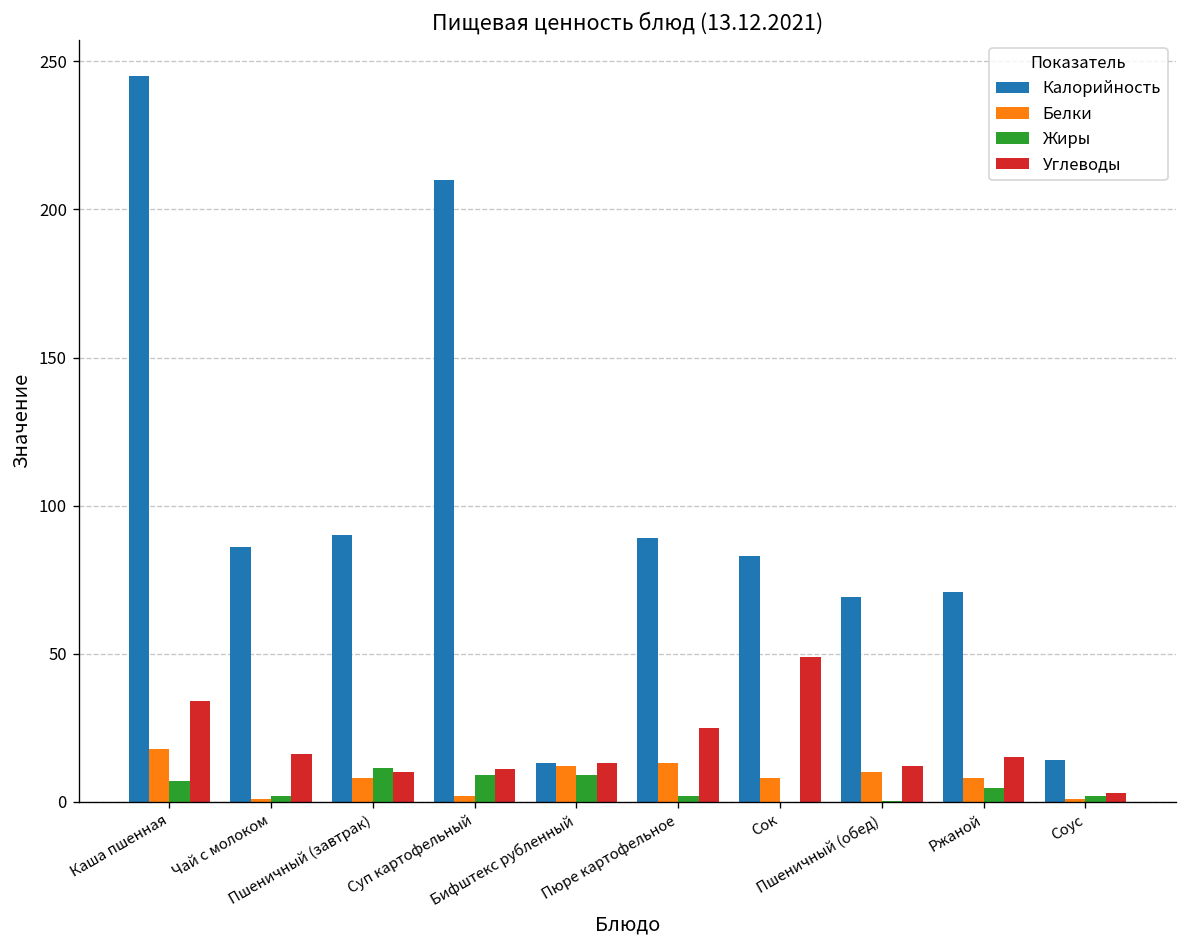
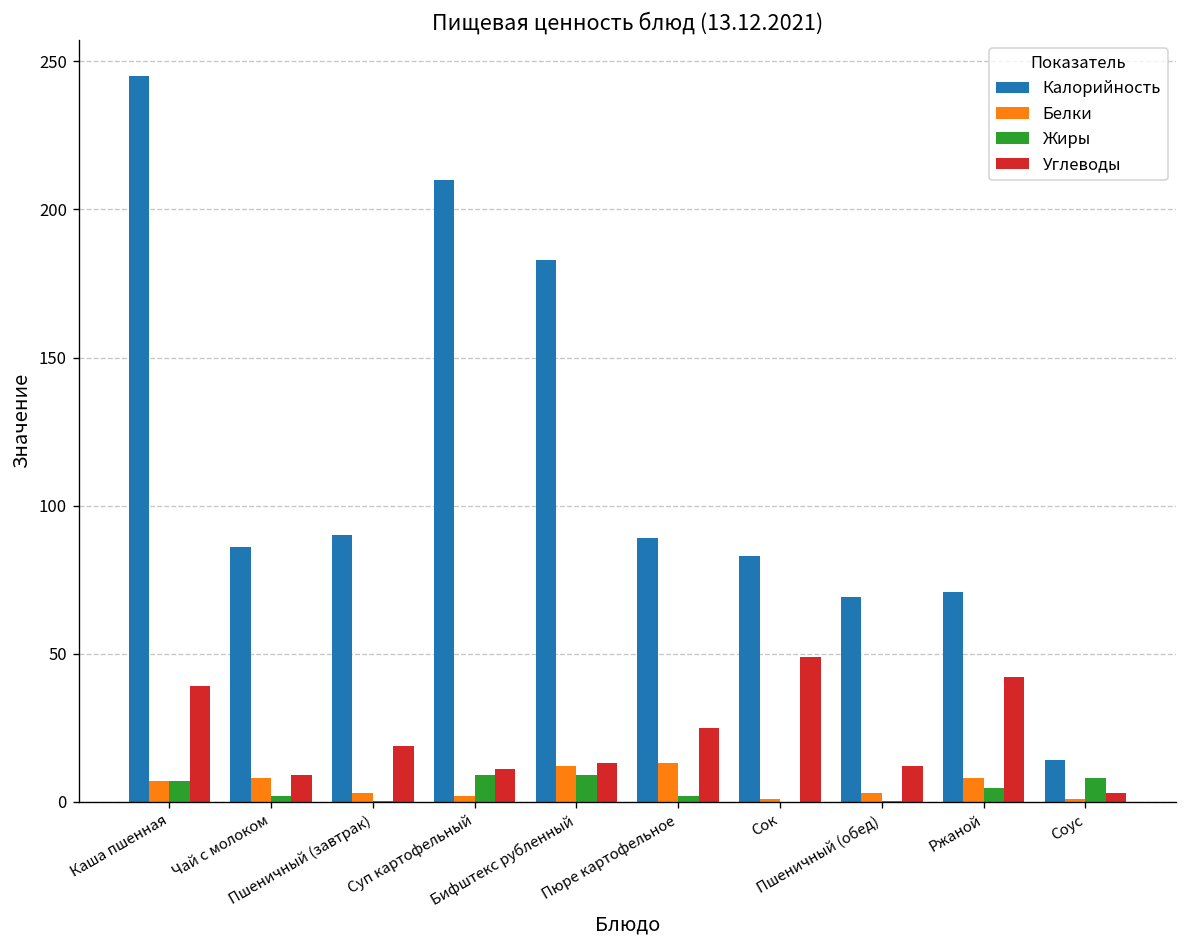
Белки, Каша пшенная: 18 -> 7
Углеводы, Каша пшенная: 34 -> 39
Белки, Чай с молоком: 1 -> 8
Углеводы, Чай с молоком: 16 -> 9
Белки, Пшеничный (завтрак): 8 -> 3
Жиры, Пшеничный (завтрак): 11 -> 0
Углеводы, Пшеничный (завтрак): 10 -> 19
Калорийность, Бифштекс рубленный: 13 -> 183
Белки, Сок: 8 -> 1
Белки, Пшеничный (обед): 10 -> 3
Углеводы, Ржаной: 15 -> 42
Жиры, Соус: 2 -> 8
